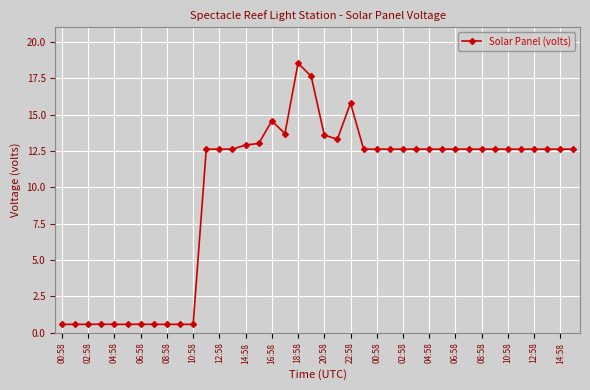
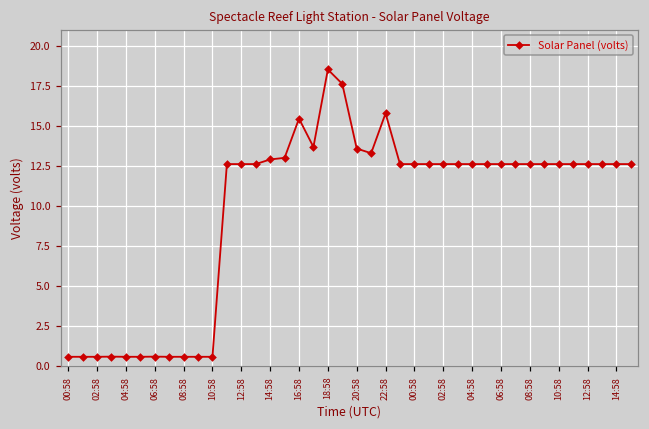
16:58: 14.6 -> 15.5
